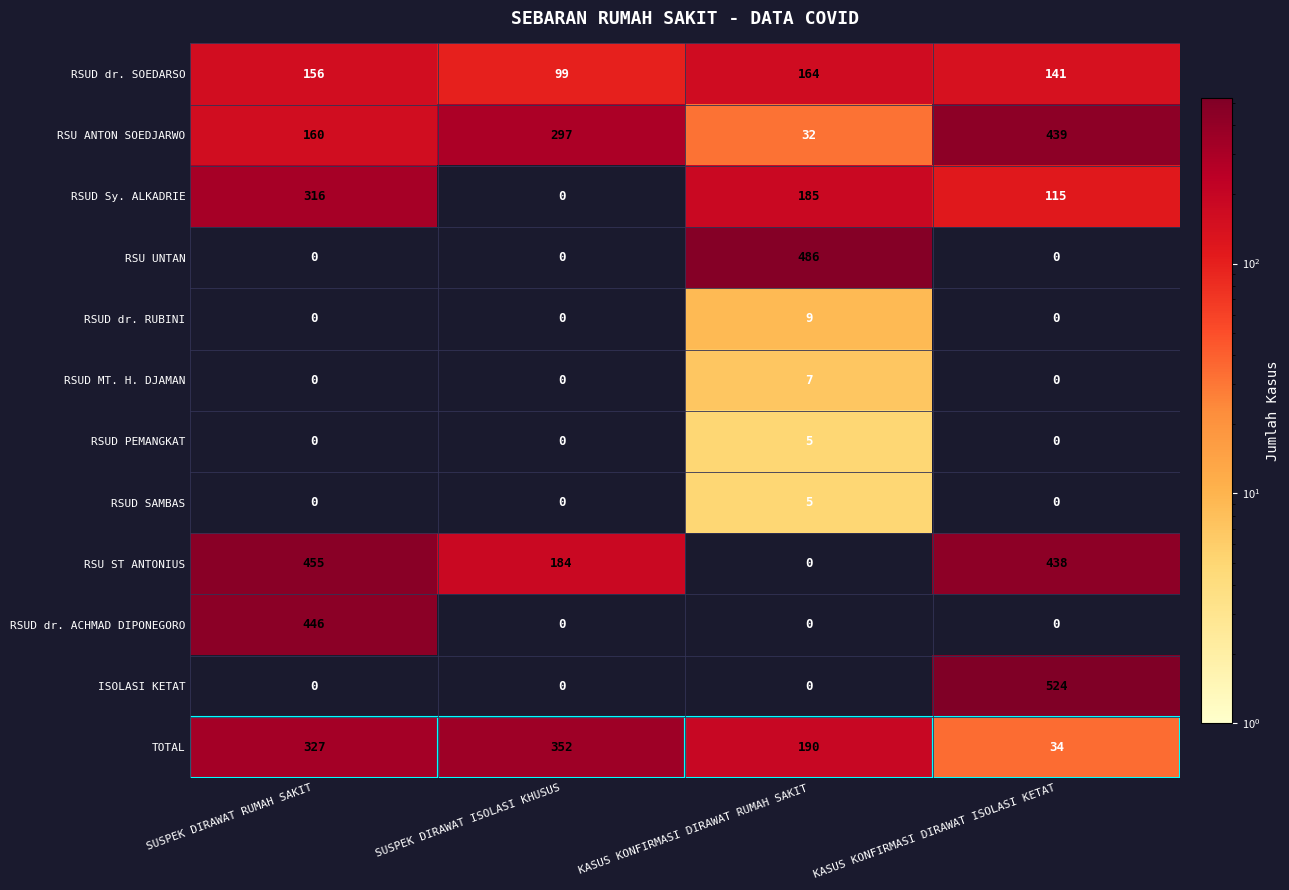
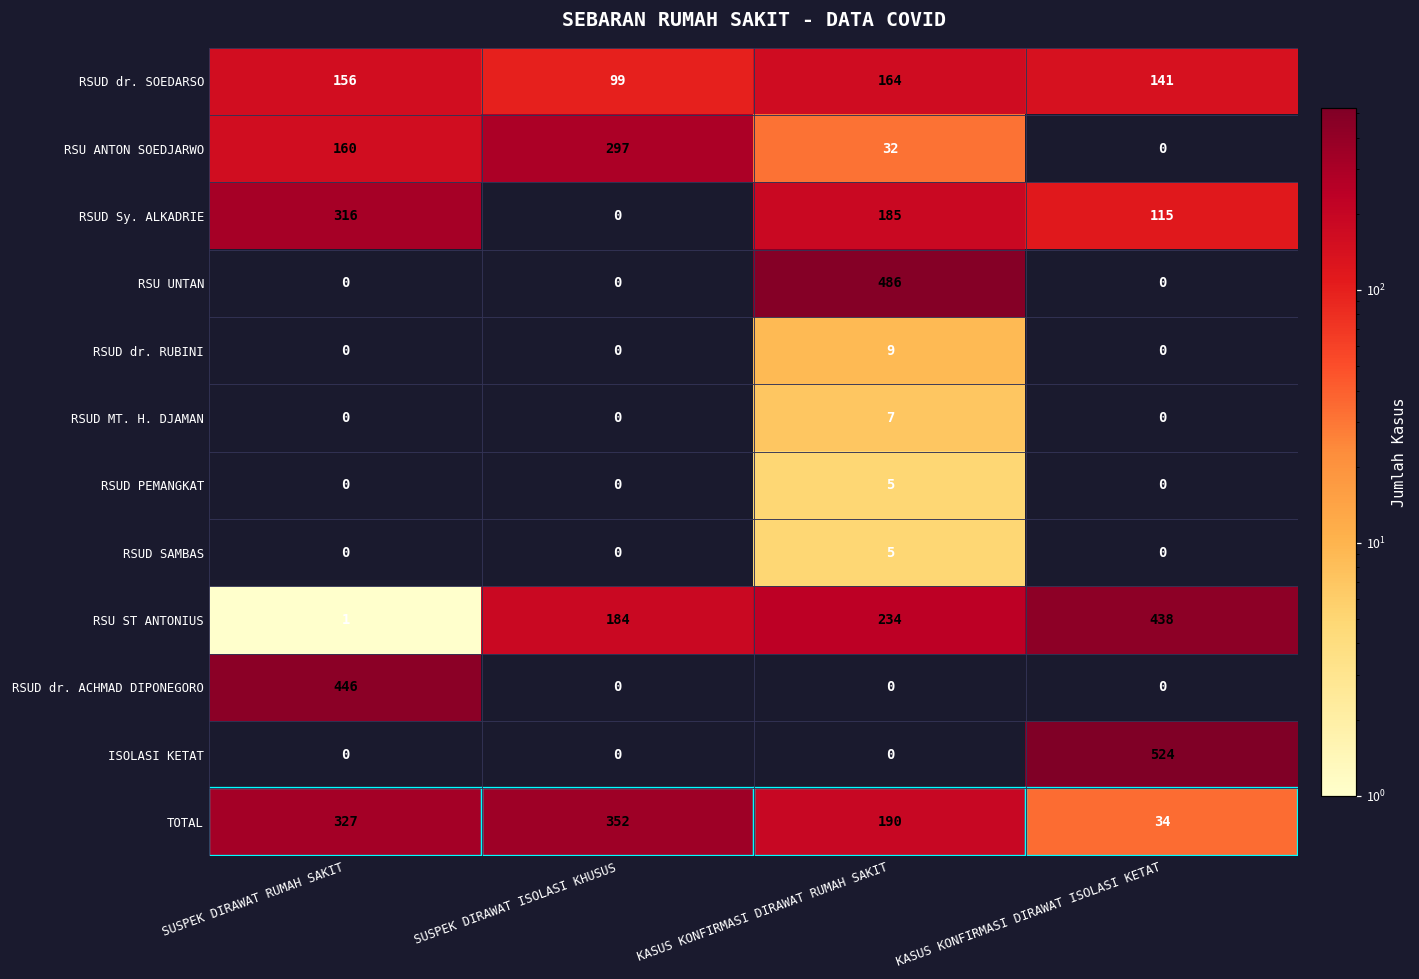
RSU ANTON SOEDJARWO, KASUS KONFIRMASI DIRAWAT ISOLASI KETAT: 439 -> 0
RSU ST ANTONIUS, SUSPEK DIRAWAT RUMAH SAKIT: 455 -> 1
RSU ST ANTONIUS, KASUS KONFIRMASI DIRAWAT RUMAH SAKIT: 0 -> 234
